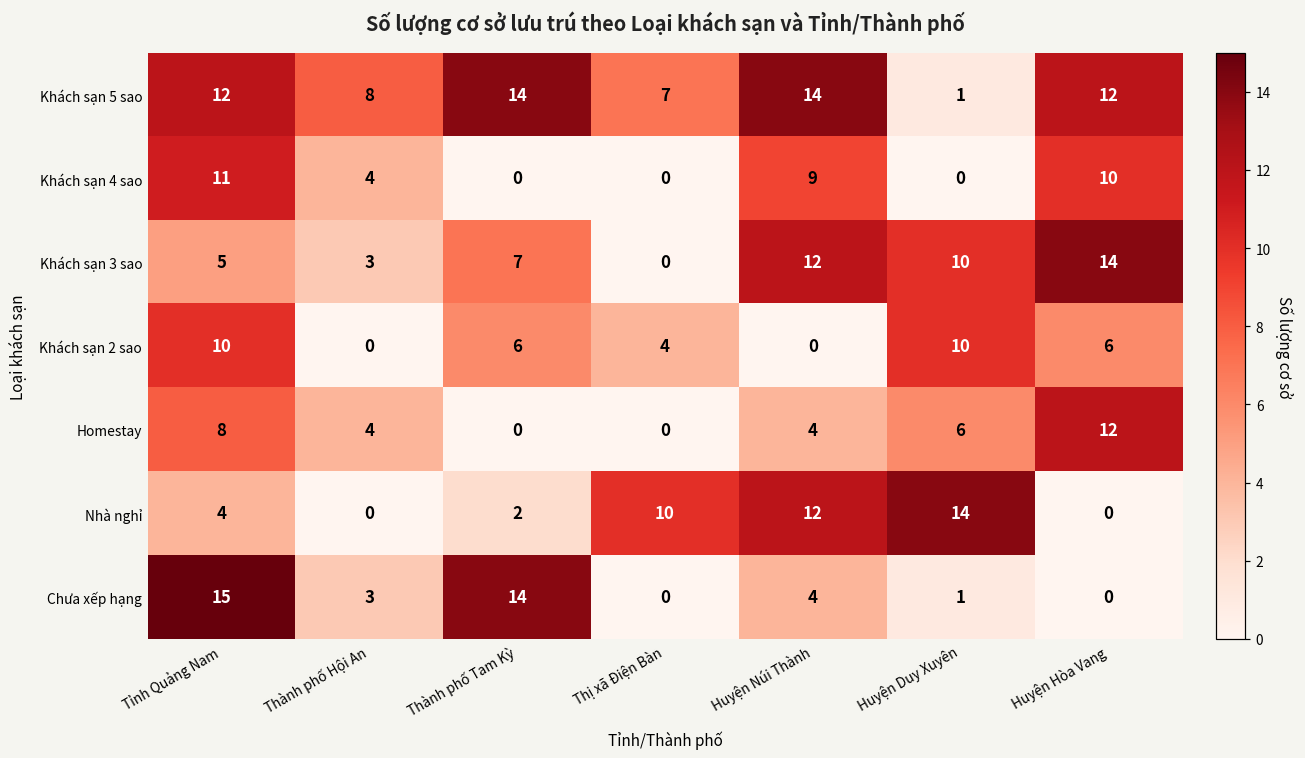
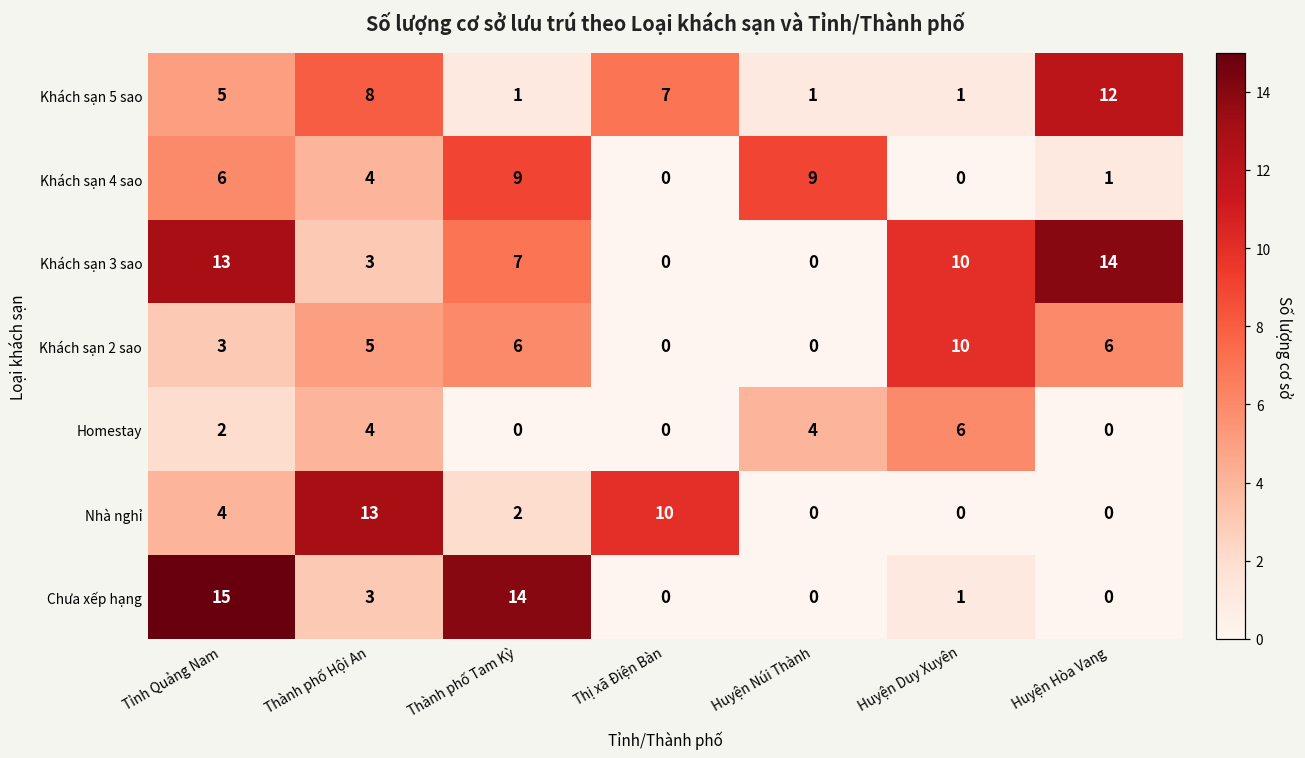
Khách sạn 5 sao, Tỉnh Quảng Nam: 12 -> 5
Khách sạn 5 sao, Thành phố Tam Kỳ: 14 -> 1
Khách sạn 5 sao, Huyện Núi Thành: 14 -> 1
Khách sạn 4 sao, Tỉnh Quảng Nam: 11 -> 6
Khách sạn 4 sao, Thành phố Tam Kỳ: 0 -> 9
Khách sạn 4 sao, Huyện Hòa Vang: 10 -> 1
Khách sạn 3 sao, Tỉnh Quảng Nam: 5 -> 13
Khách sạn 3 sao, Huyện Núi Thành: 12 -> 0
Khách sạn 2 sao, Tỉnh Quảng Nam: 10 -> 3
Khách sạn 2 sao, Thành phố Hội An: 0 -> 5
Khách sạn 2 sao, Thị xã Điện Bàn: 4 -> 0
Homestay, Tỉnh Quảng Nam: 8 -> 2
Homestay, Huyện Hòa Vang: 12 -> 0
Nhà nghỉ, Thành phố Hội An: 0 -> 13
Nhà nghỉ, Huyện Núi Thành: 12 -> 0
Nhà nghỉ, Huyện Duy Xuyên: 14 -> 0
Chưa xếp hạng, Huyện Núi Thành: 4 -> 0
